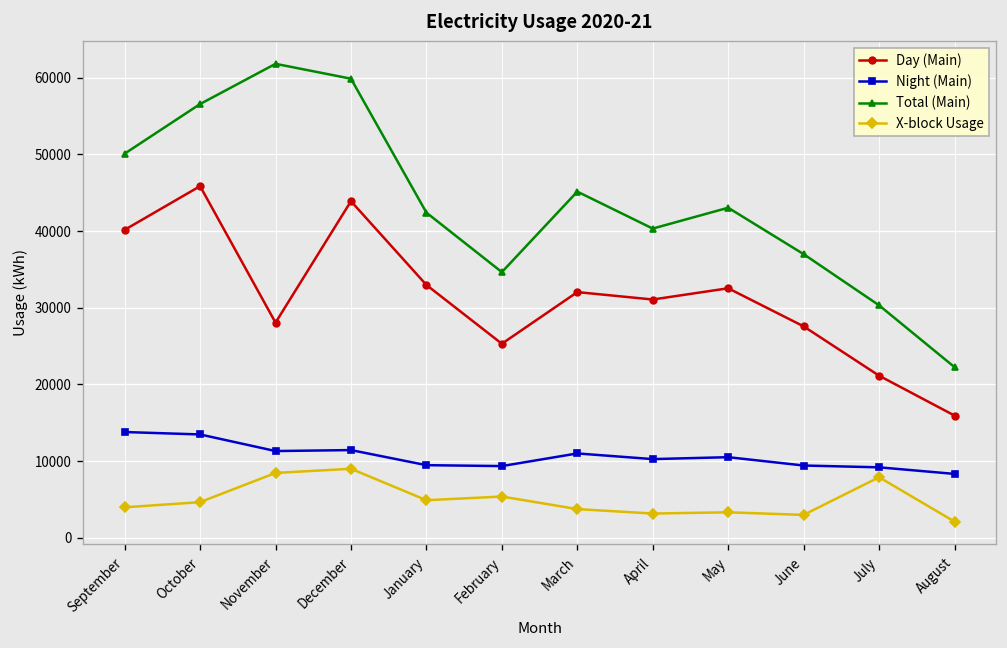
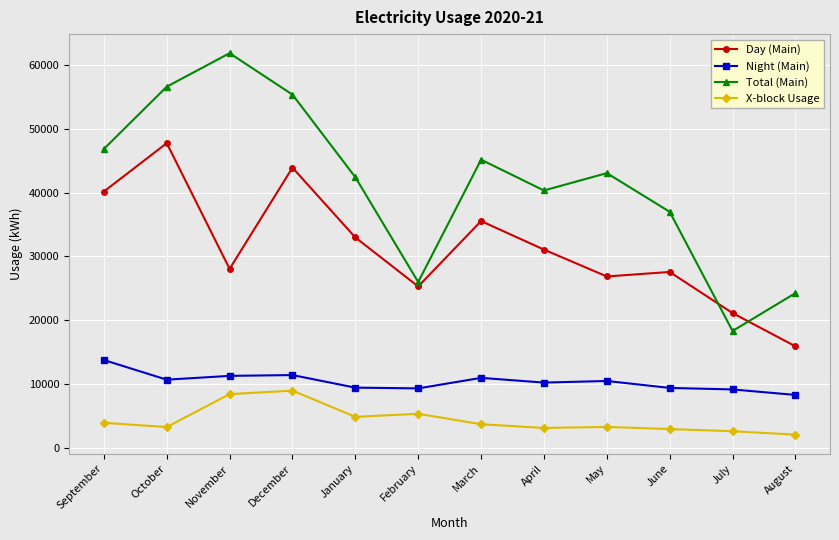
Total (Main), September: 50000 -> 47000
Day (Main), October: 46000 -> 48000
Night (Main), October: 13000 -> 11000
X-block Usage, October: 5000 -> 3000
Total (Main), December: 60000 -> 55000
Total (Main), February: 35000 -> 26000
Day (Main), March: 32000 -> 36000
Day (Main), May: 33000 -> 27000
Total (Main), July: 30000 -> 18000
X-block Usage, July: 8000 -> 3000
Total (Main), August: 22000 -> 24000
